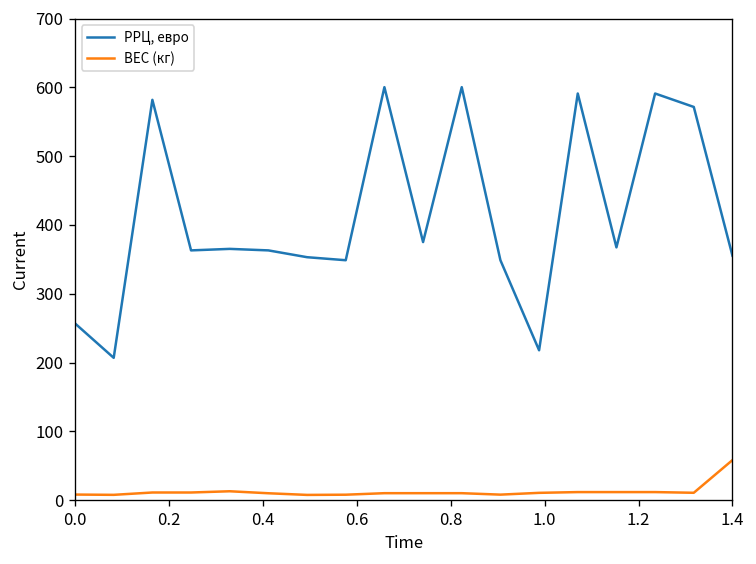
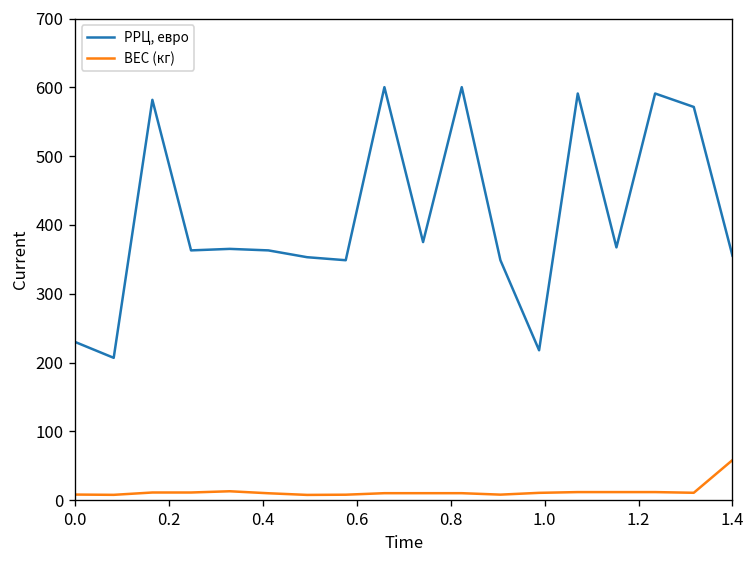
РРЦ, евро, 0.0: 260 -> 230
